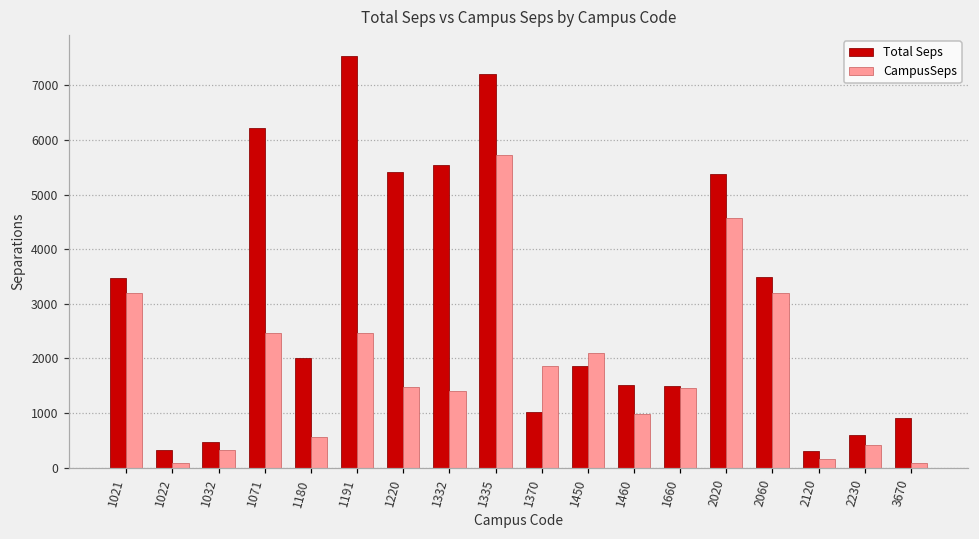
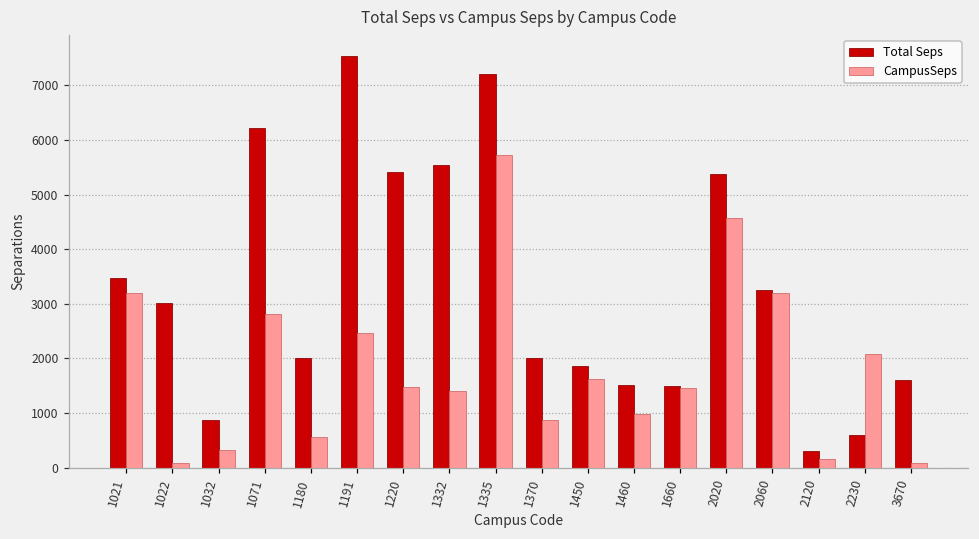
Total Seps, 1022: 300 -> 3000
Total Seps, 1032: 500 -> 900
CampusSeps, 1071: 2500 -> 2800
Total Seps, 1370: 1000 -> 2000
CampusSeps, 1370: 1900 -> 900
CampusSeps, 1450: 2100 -> 1600
Total Seps, 2060: 3500 -> 3300
CampusSeps, 2230: 400 -> 2100
Total Seps, 3670: 900 -> 1600
